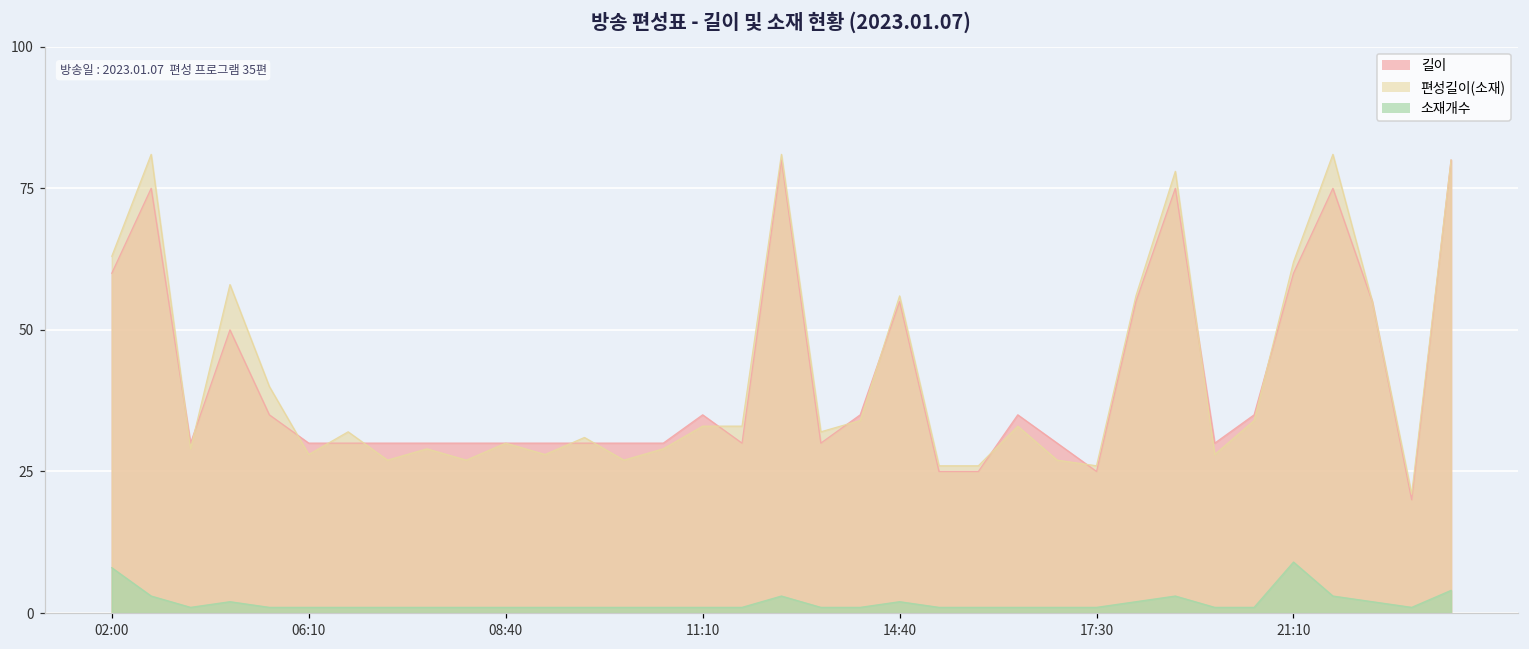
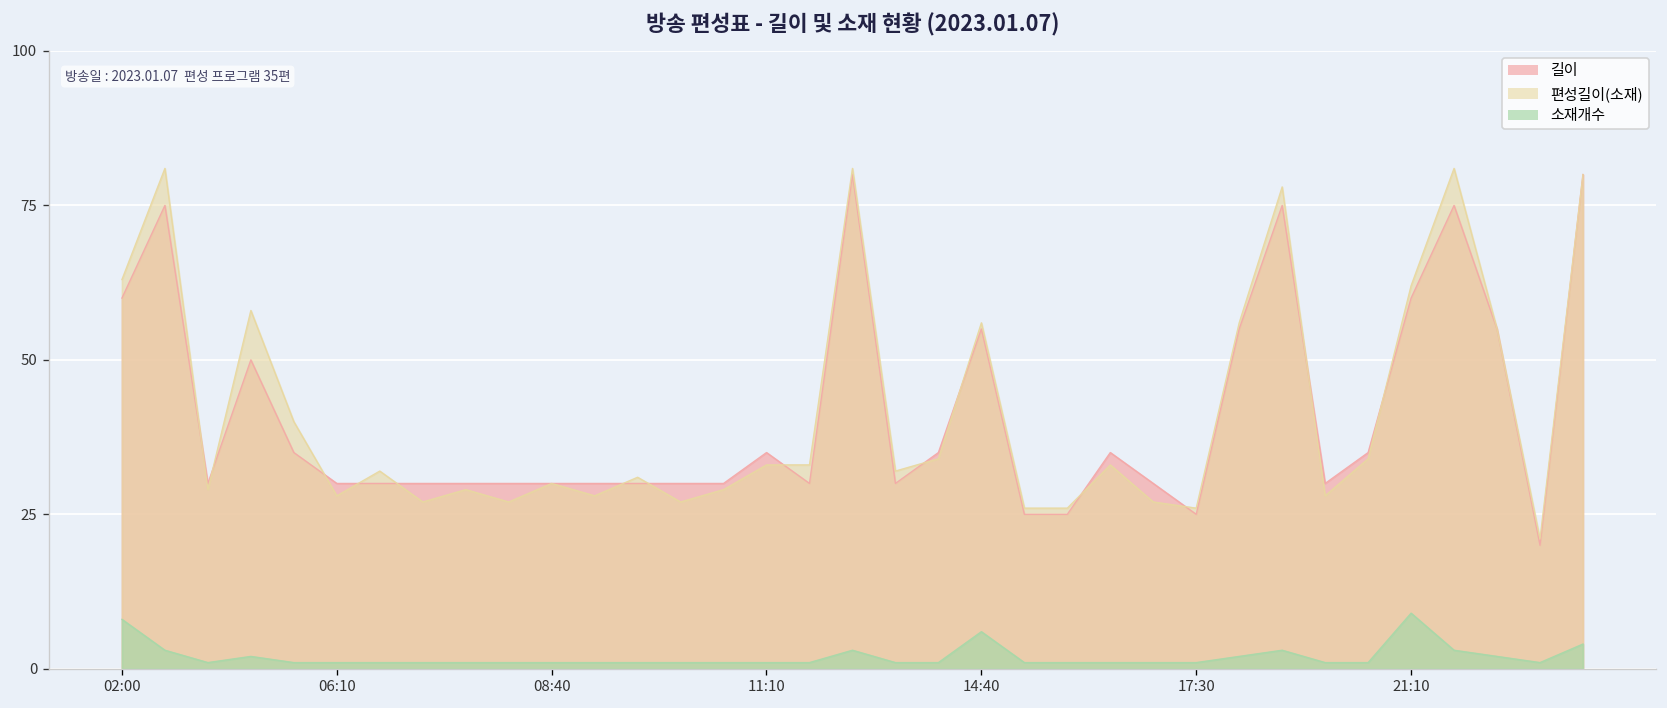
소재개수, 14:40: 2 -> 6
